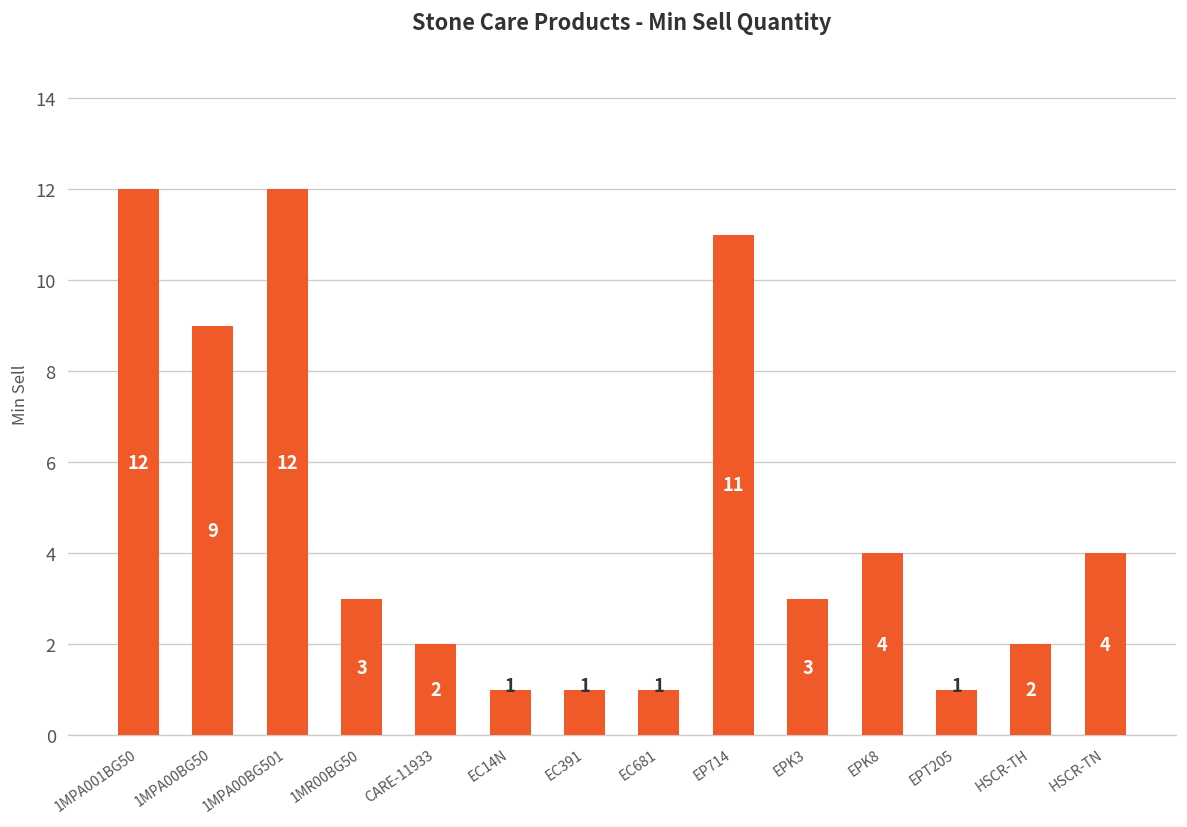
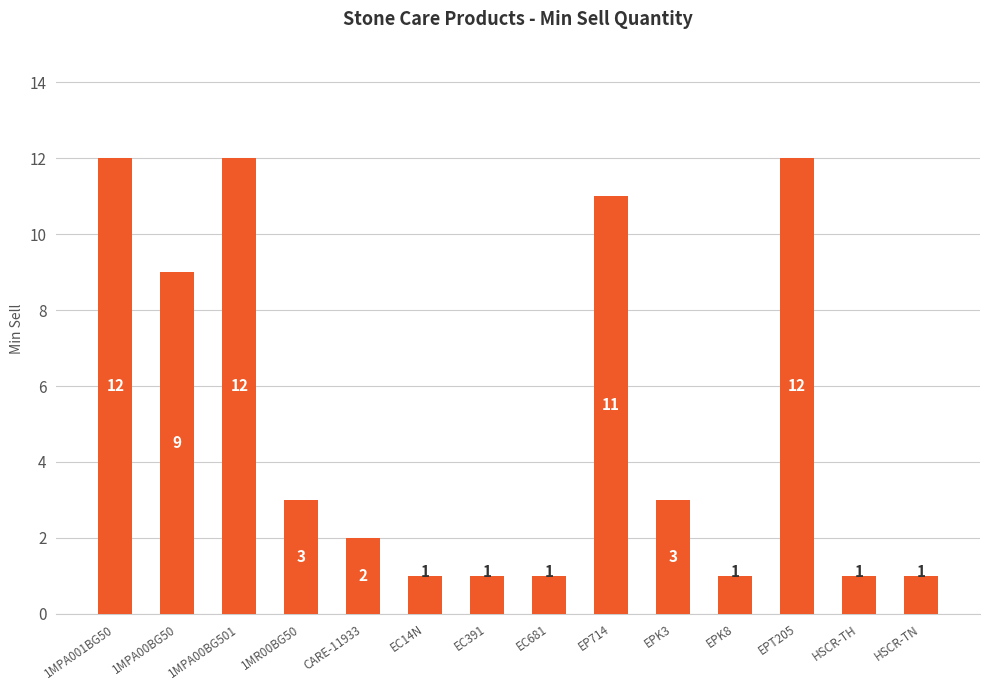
EPK8: 4 -> 1
EPT205: 1 -> 12
HSCR-TH: 2 -> 1
HSCR-TN: 4 -> 1
